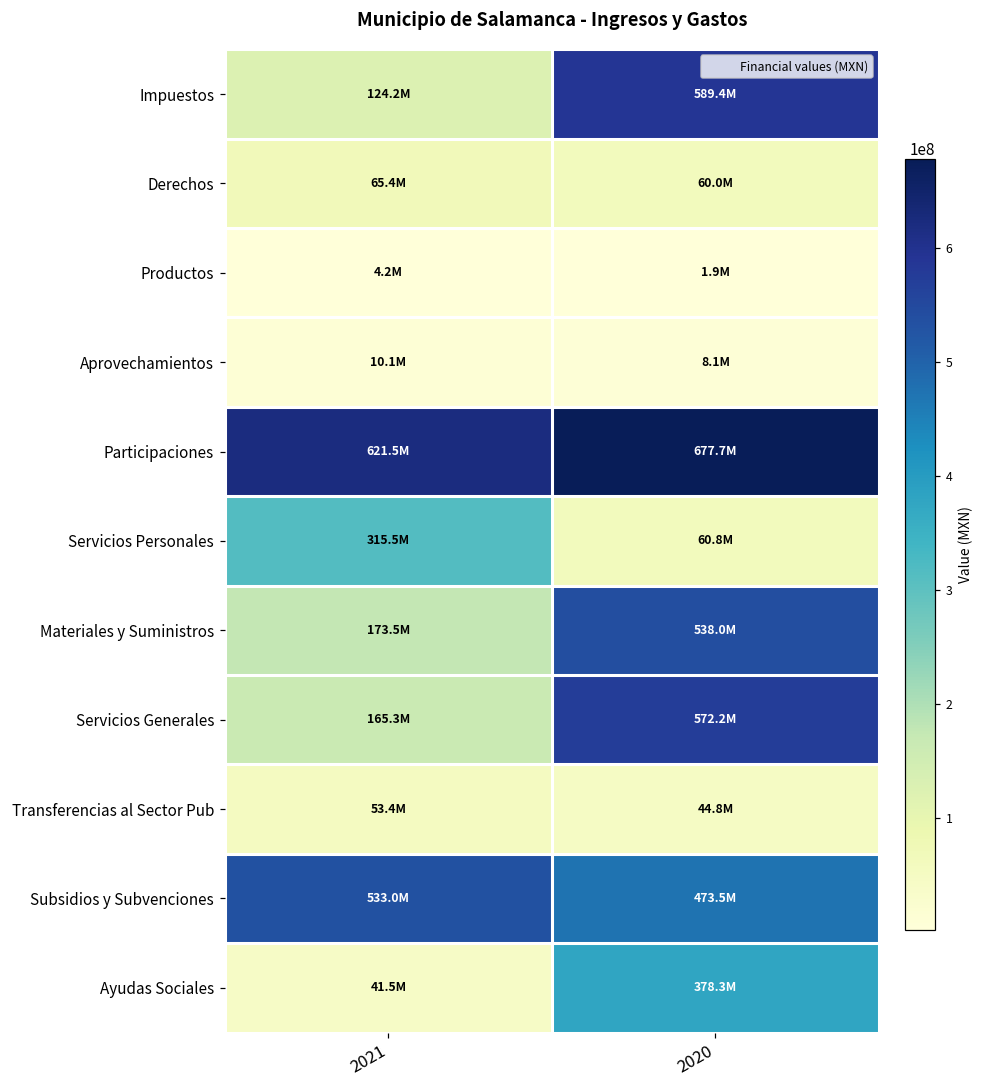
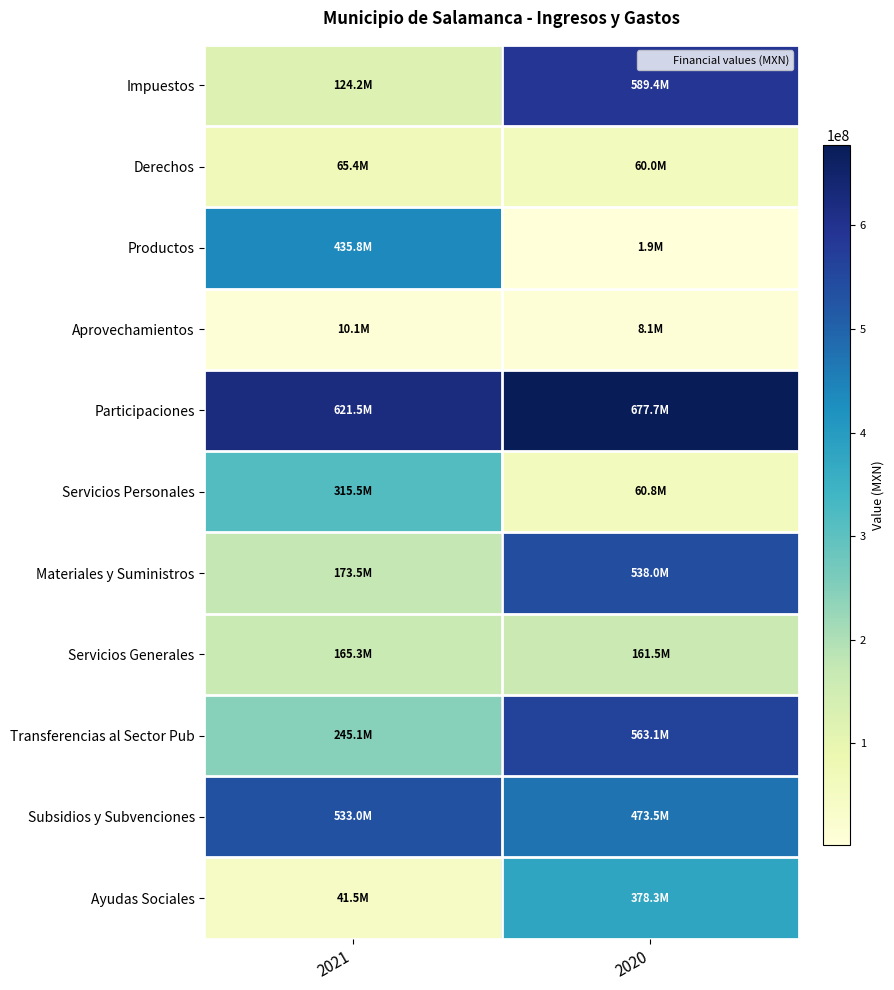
Productos, 2021: 4.2M -> 435.8M
Servicios Generales, 2020: 572.2M -> 161.5M
Transferencias al Sector Pub, 2021: 53.4M -> 245.1M
Transferencias al Sector Pub, 2020: 44.8M -> 563.1M
